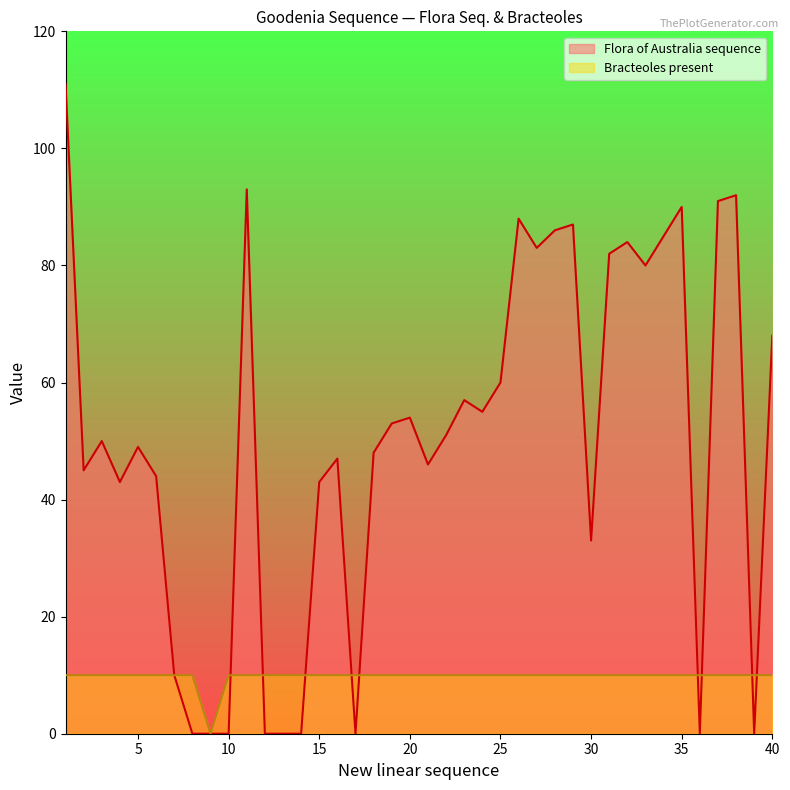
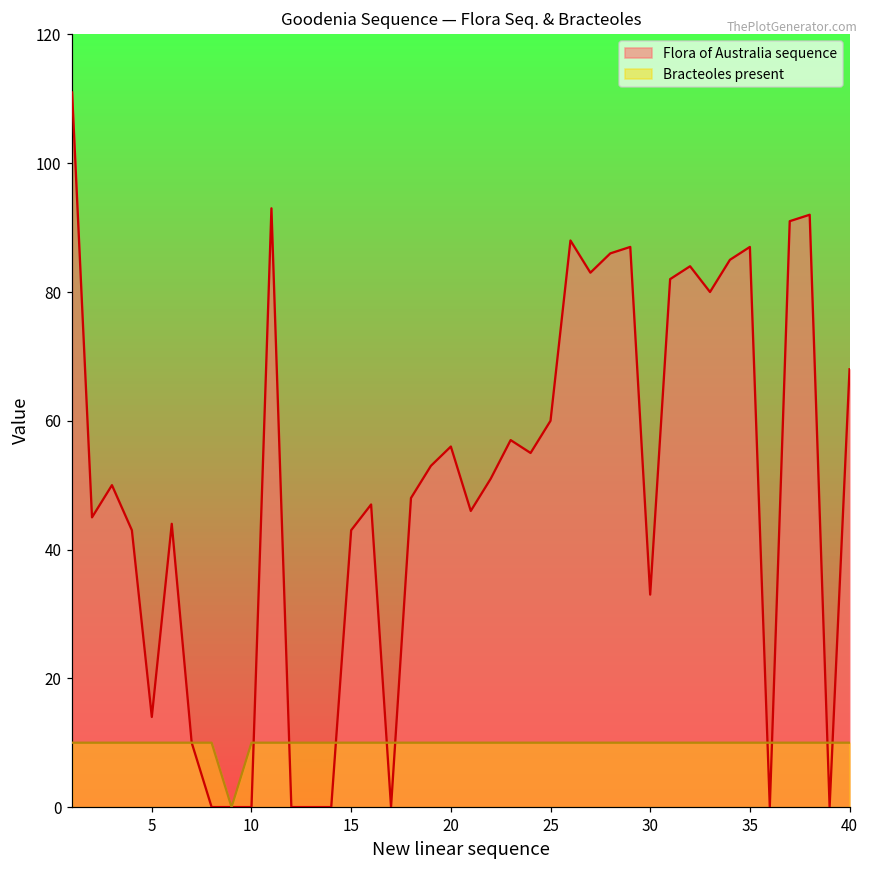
Flora of Australia sequence, 5: 49 -> 14
Flora of Australia sequence, 20: 54 -> 56
Flora of Australia sequence, 35: 90 -> 87
